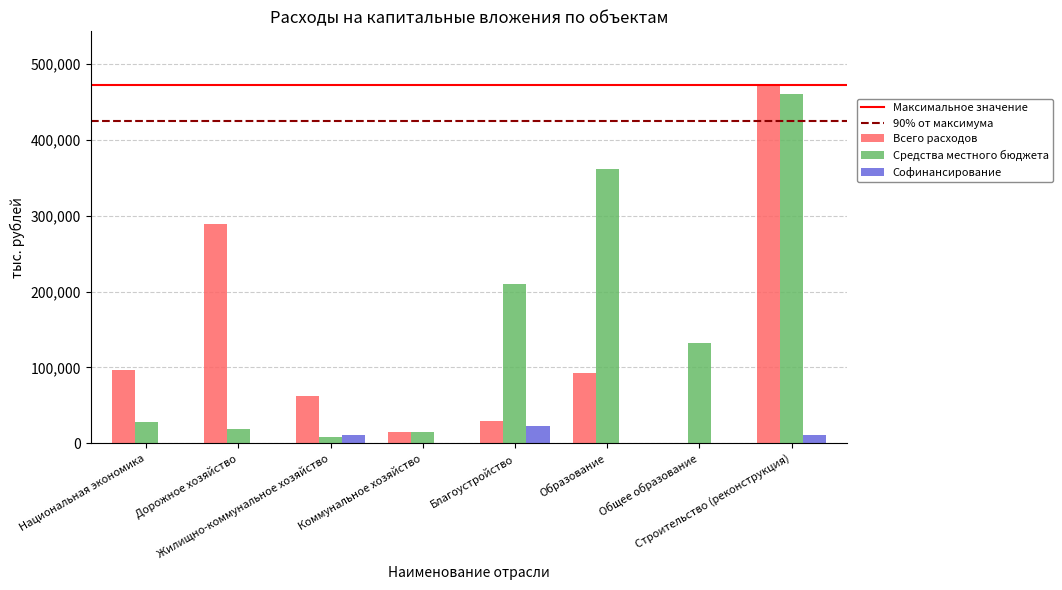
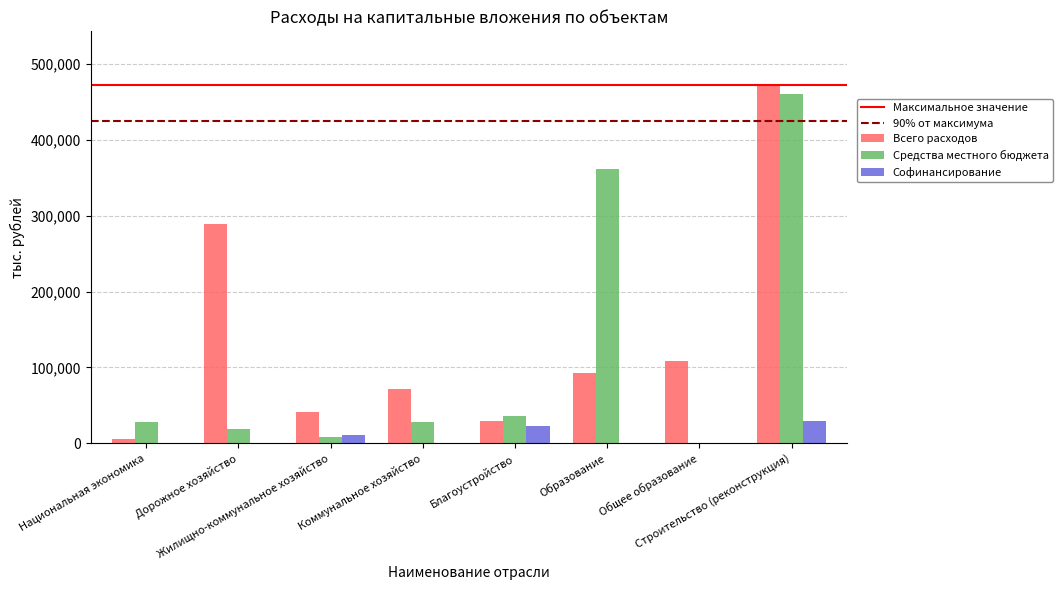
Всего расходов, Национальная экономика: 100,000 -> 10,000
Всего расходов, Жилищно-коммунальное хозяйство: 60,000 -> 40,000
Всего расходов, Коммунальное хозяйство: 20,000 -> 70,000
Средства местного бюджета, Коммунальное хозяйство: 20,000 -> 30,000
Средства местного бюджета, Благоустройство: 210,000 -> 40,000
Всего расходов, Общее образование: 0 -> 110,000
Средства местного бюджета, Общее образование: 130,000 -> 0
Софинансирование, Строительство (реконструкция): 10,000 -> 30,000
